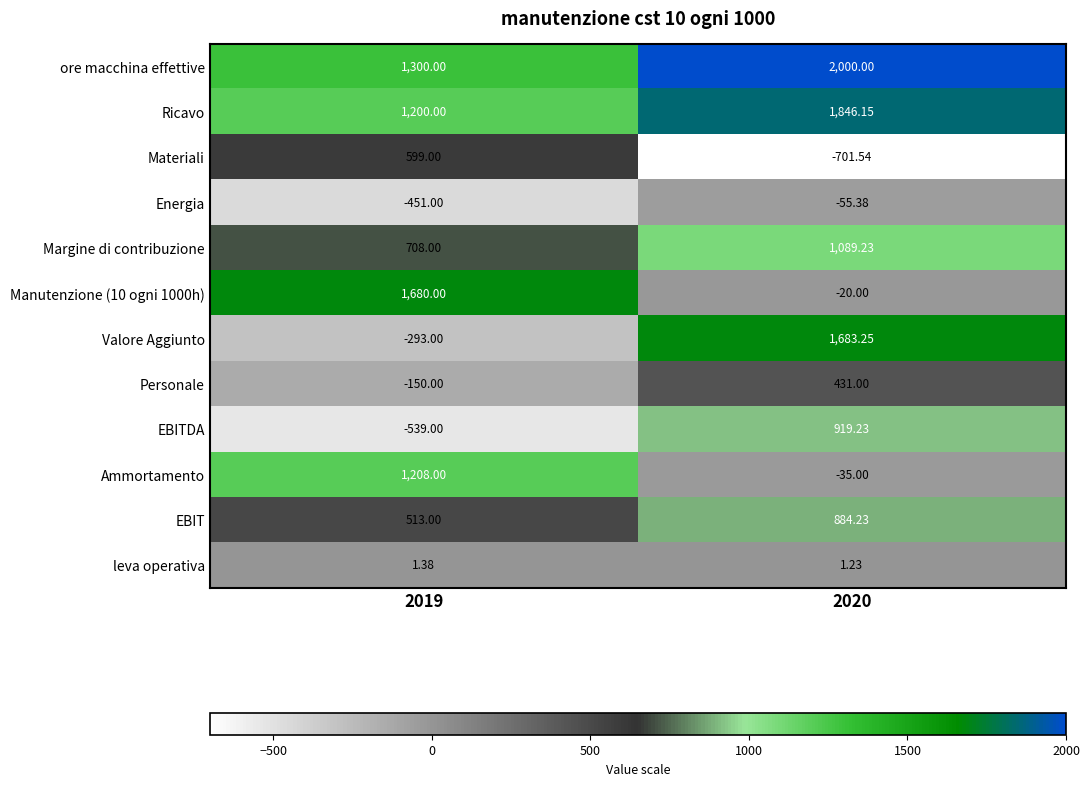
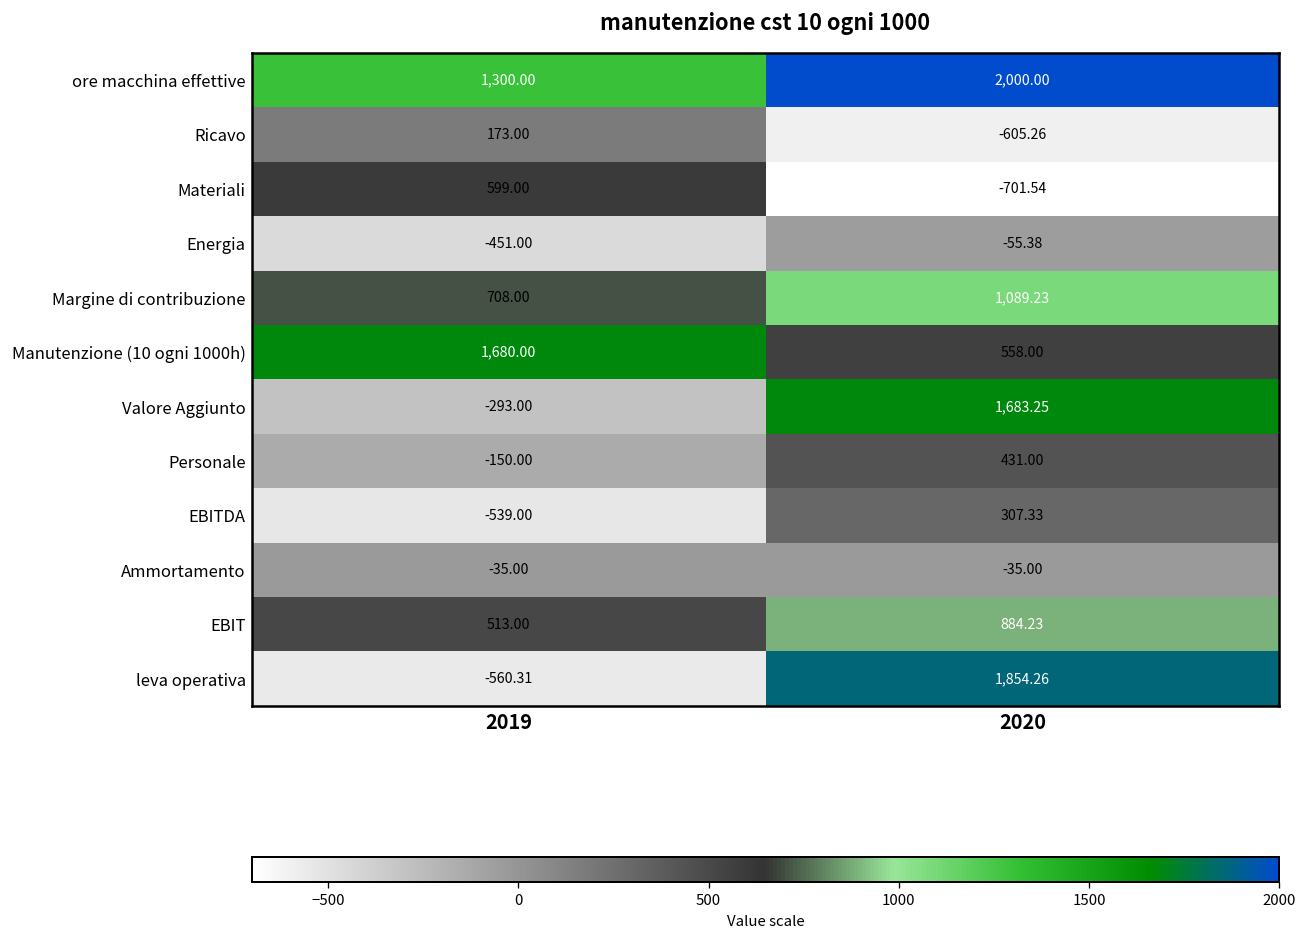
Ricavo, 2019: 1,200.00 -> 173.00
Ricavo, 2020: 1,846.15 -> -605.26
Manutenzione (10 ogni 1000h), 2020: -20.00 -> 558.00
EBITDA, 2020: 919.23 -> 307.33
Ammortamento, 2019: 1,208.00 -> -35.00
leva operativa, 2019: 1.38 -> -560.31
leva operativa, 2020: 1.23 -> 1,854.26
